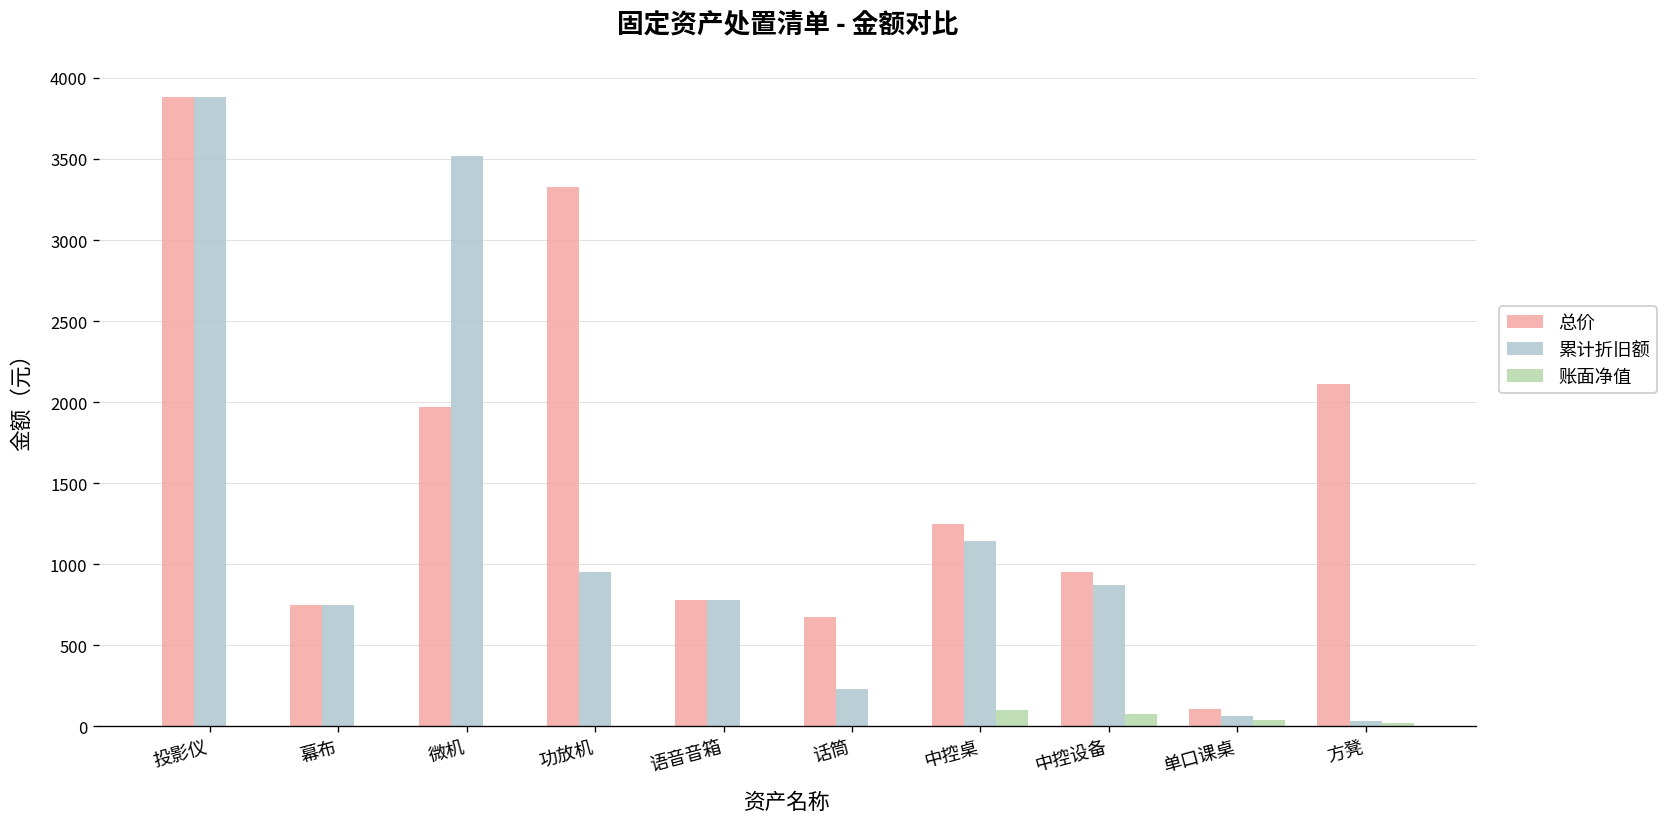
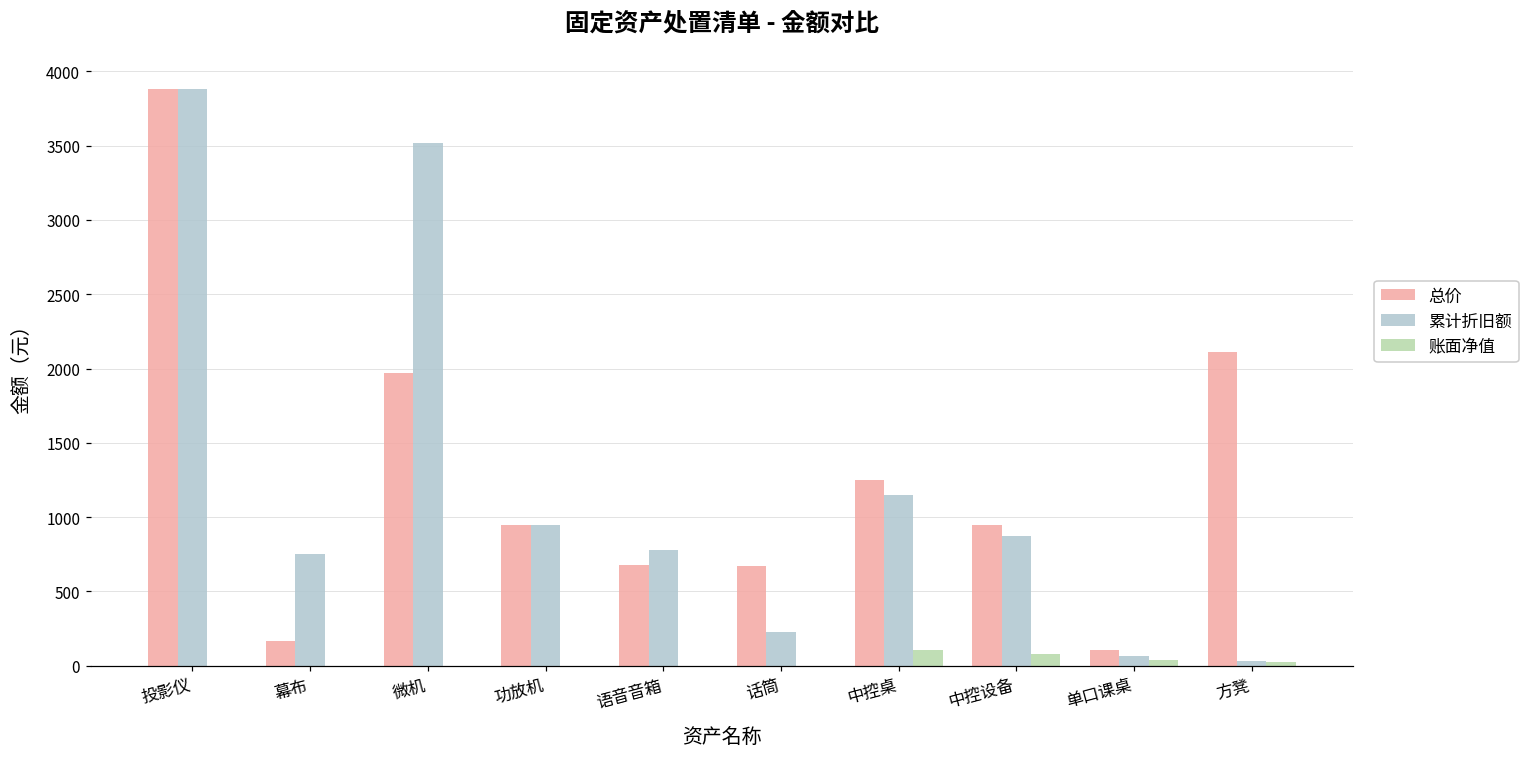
总价, 幕布: 750 -> 170
总价, 功放机: 3330 -> 950
总价, 语音音箱: 780 -> 680
